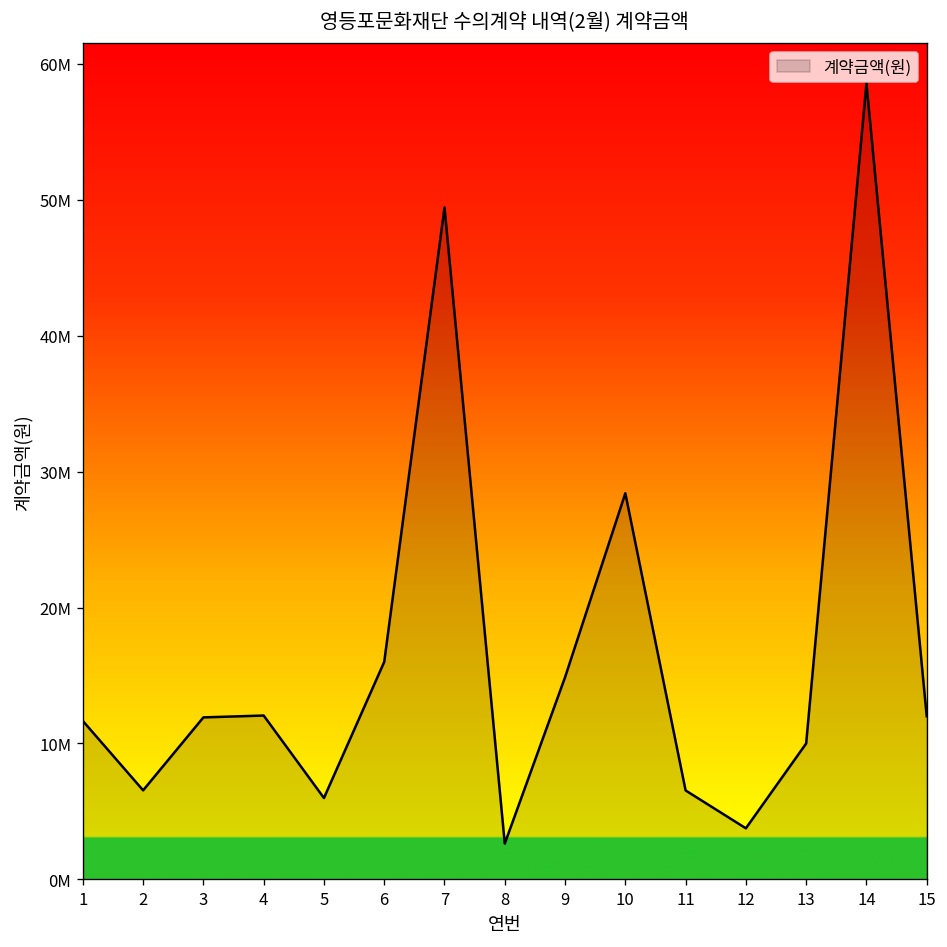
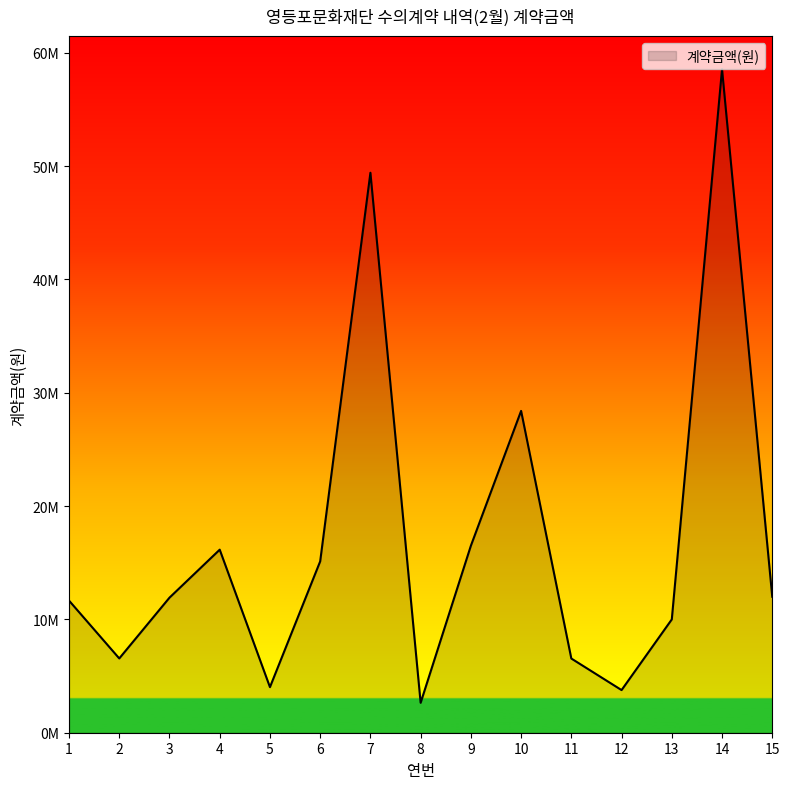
4: 12100000 -> 16200000
5: 6000000 -> 4000000
6: 16000000 -> 15100000
9: 14900000 -> 16500000
